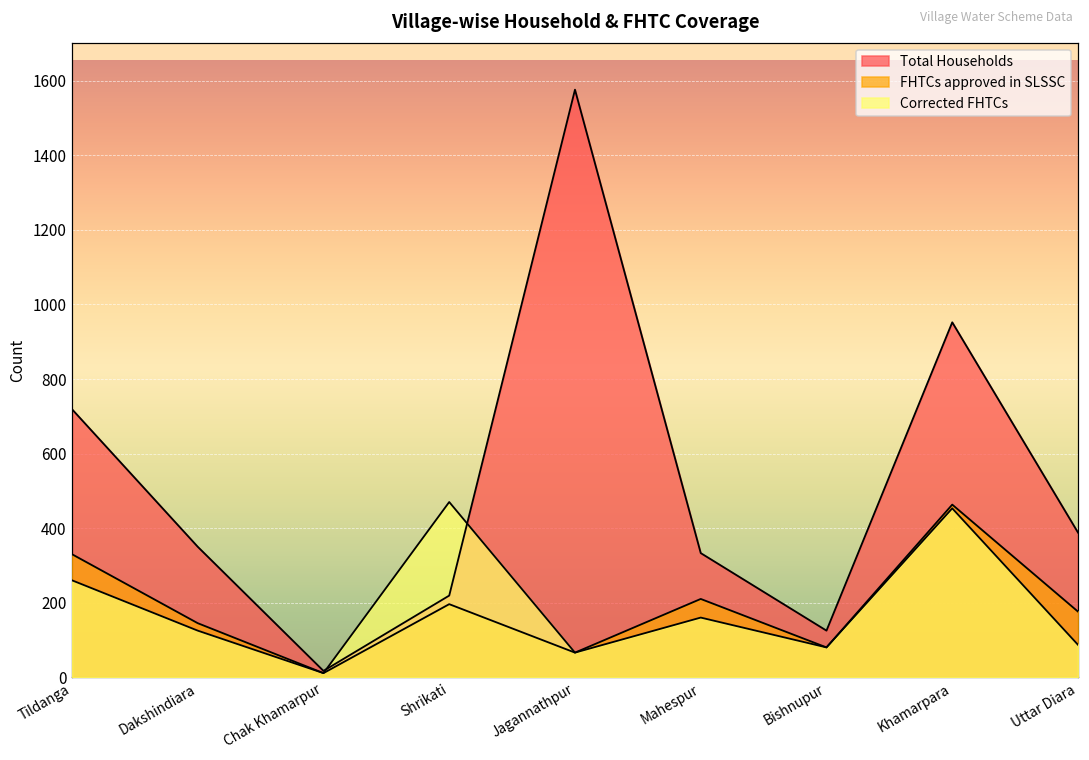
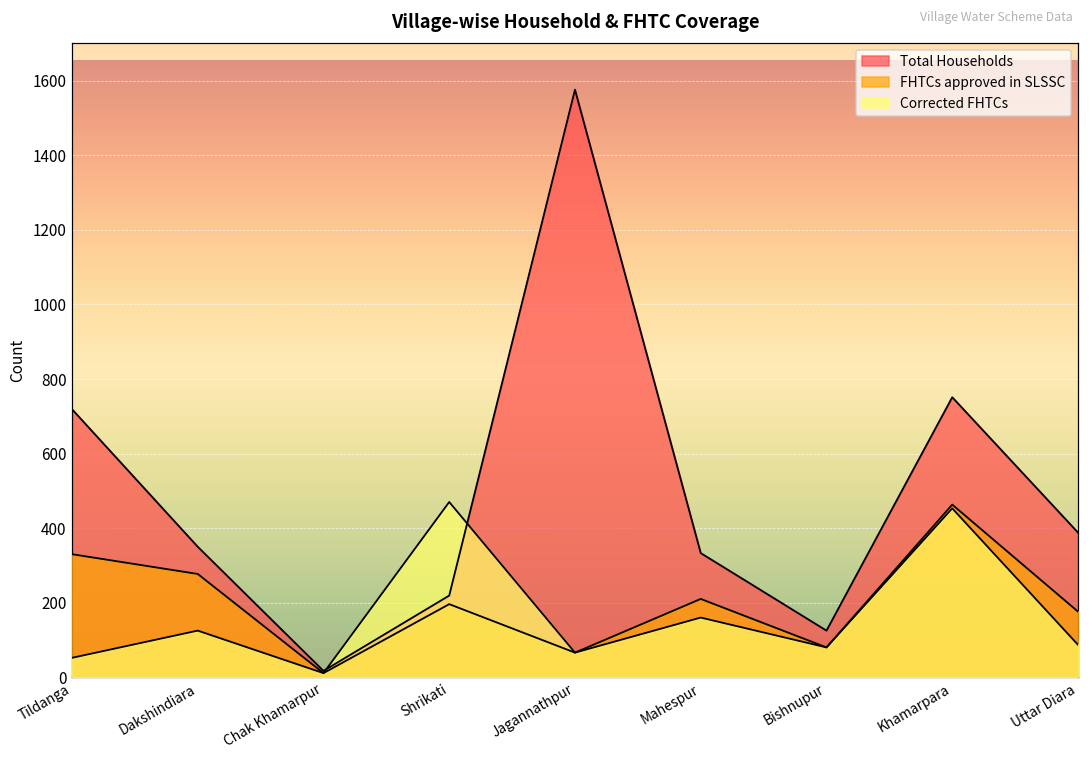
Corrected FHTCs, Tildanga: 260 -> 50
FHTCs approved in SLSSC, Dakshindiara: 150 -> 280
Total Households, Khamarpara: 950 -> 750
